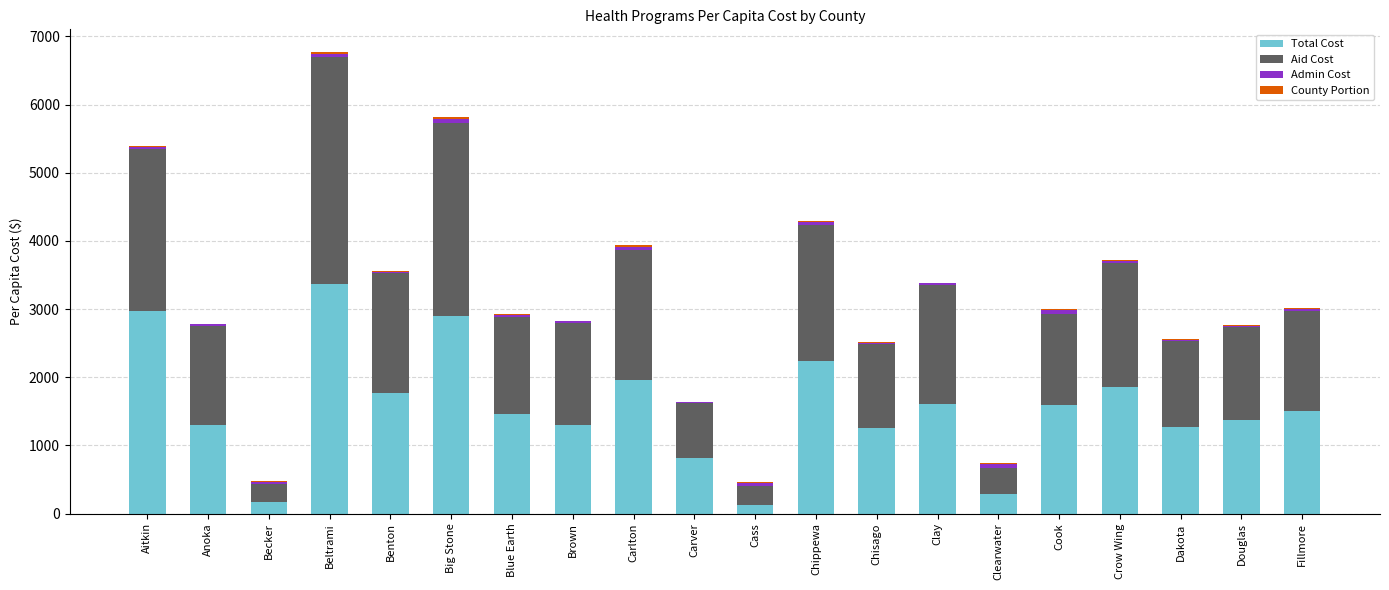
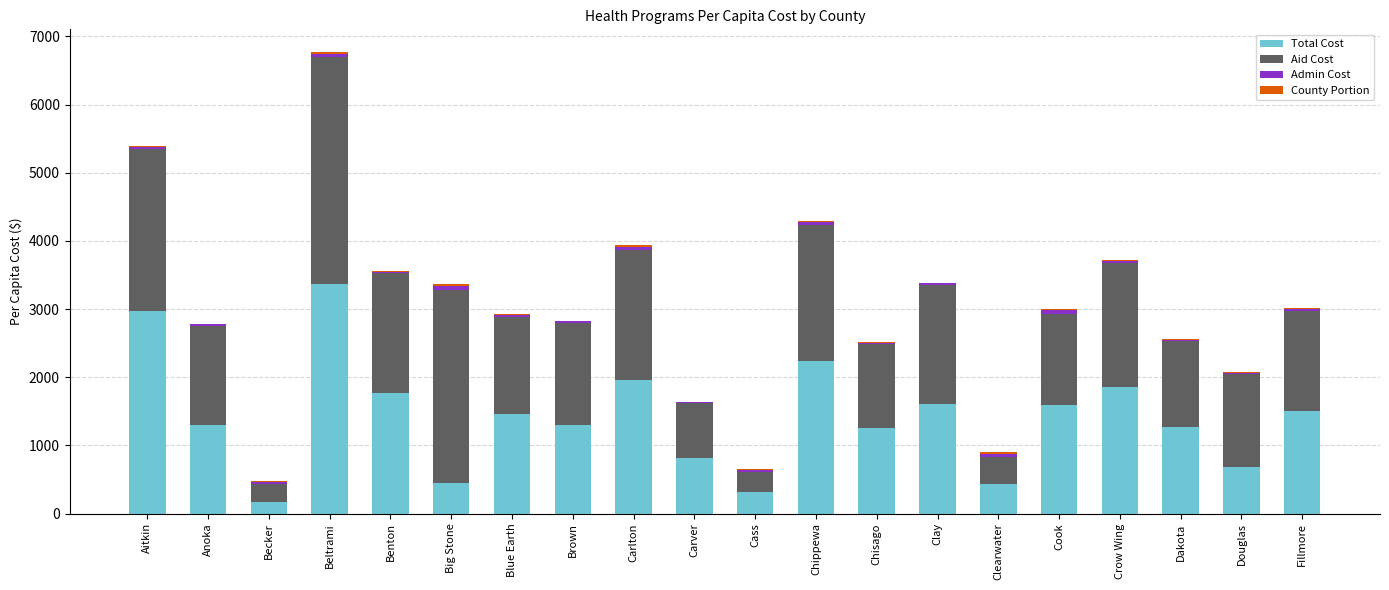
Total Cost, Big Stone: 2900 -> 500
Total Cost, Cass: 100 -> 300
Total Cost, Clearwater: 300 -> 400
Total Cost, Douglas: 1400 -> 700
